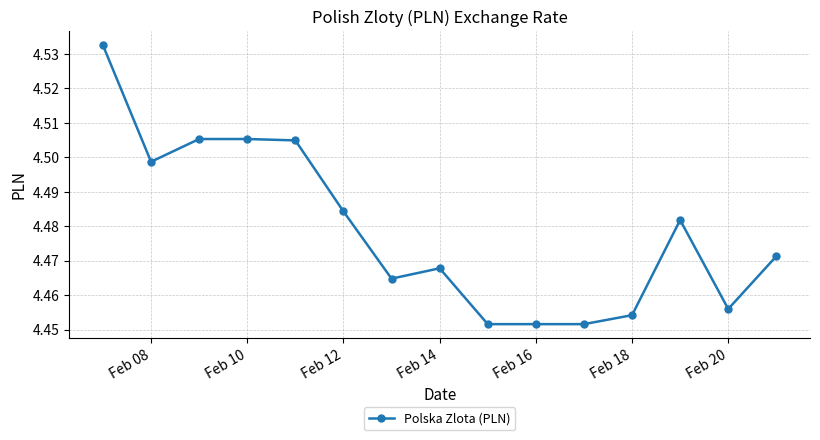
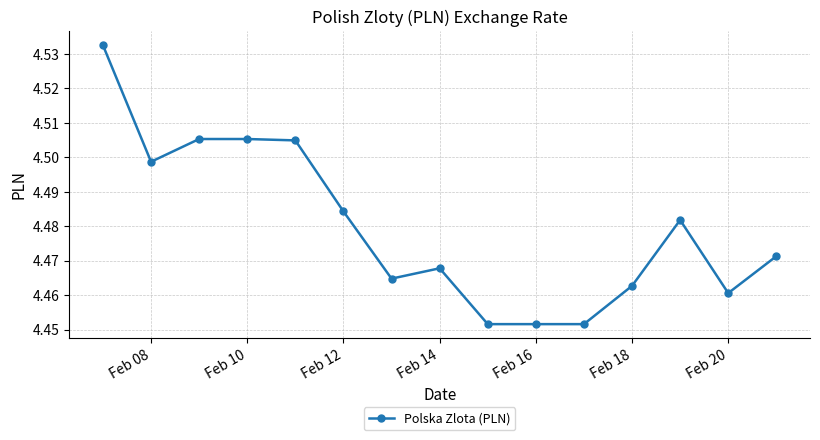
Feb 18: 4.454 -> 4.463
Feb 20: 4.456 -> 4.461
